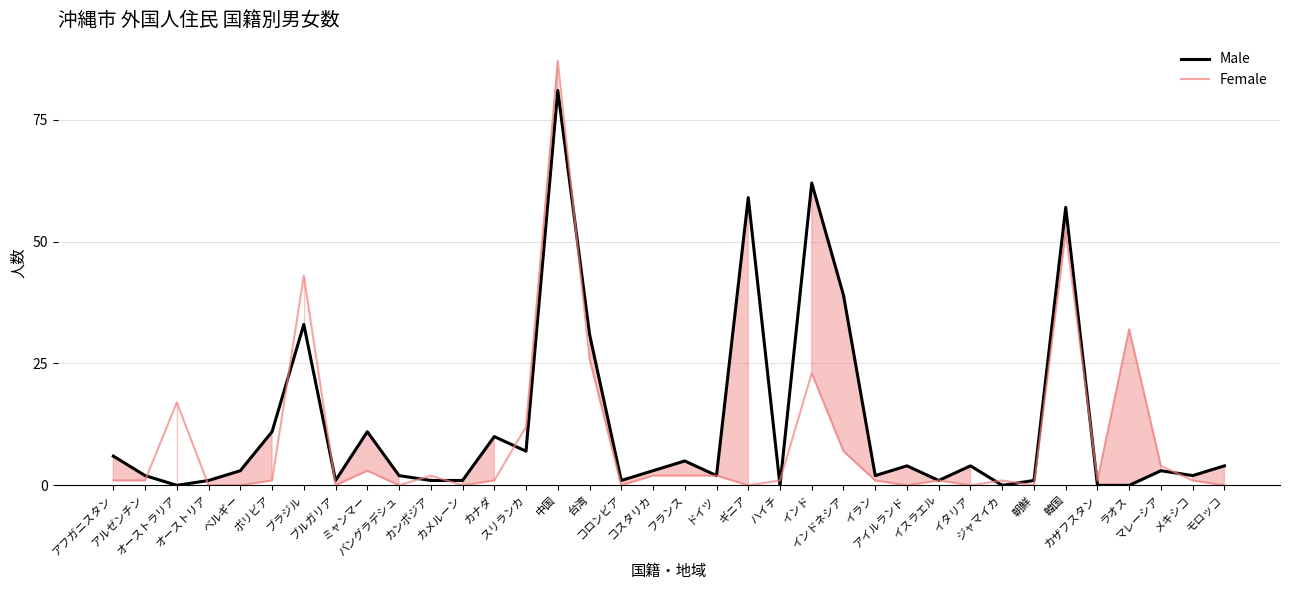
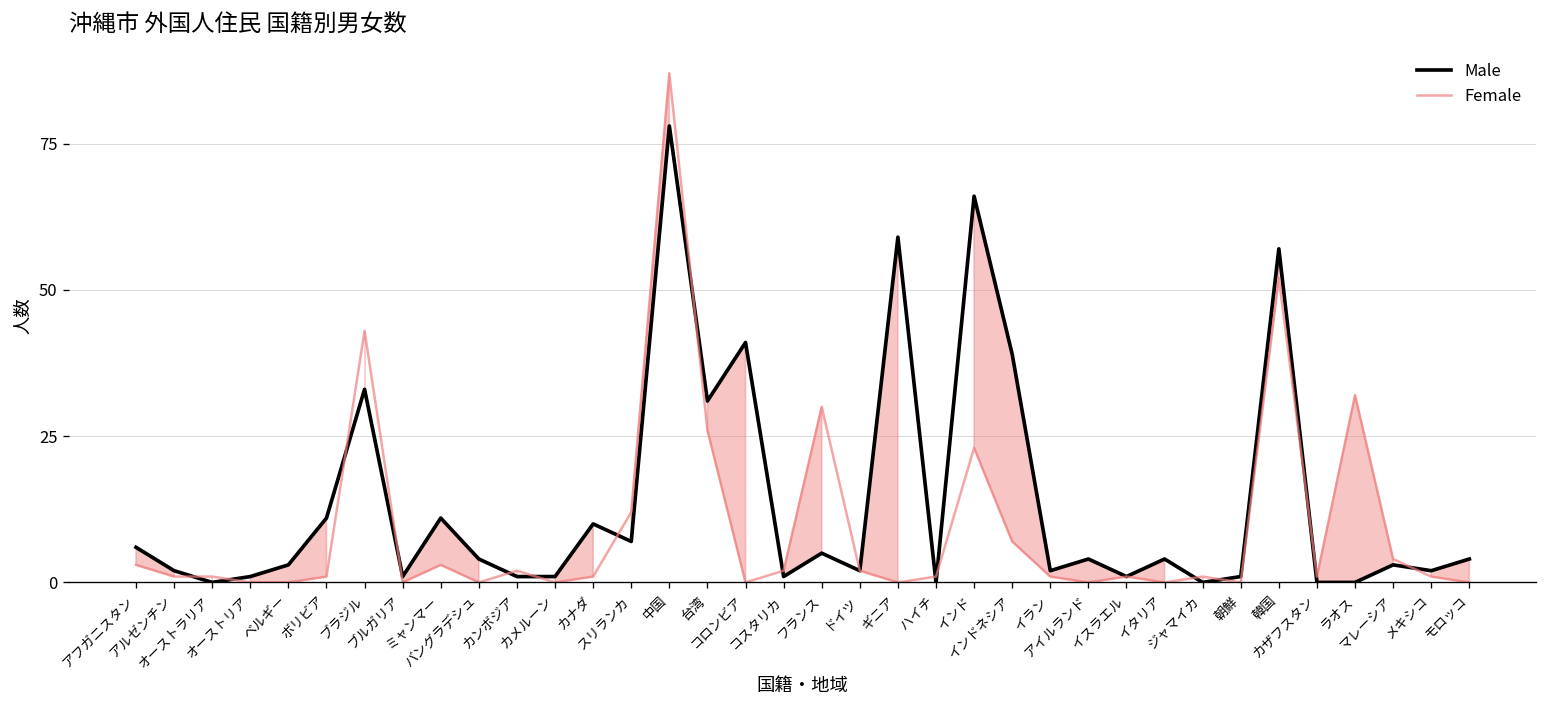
Female, アフガニスタン: 1 -> 3
Female, オーストラリア: 17 -> 1
Male, バングラデシュ: 2 -> 4
Male, 中国: 81 -> 78
Male, コロンビア: 1 -> 41
Male, コスタリカ: 3 -> 1
Female, フランス: 2 -> 30
Male, インド: 62 -> 66
